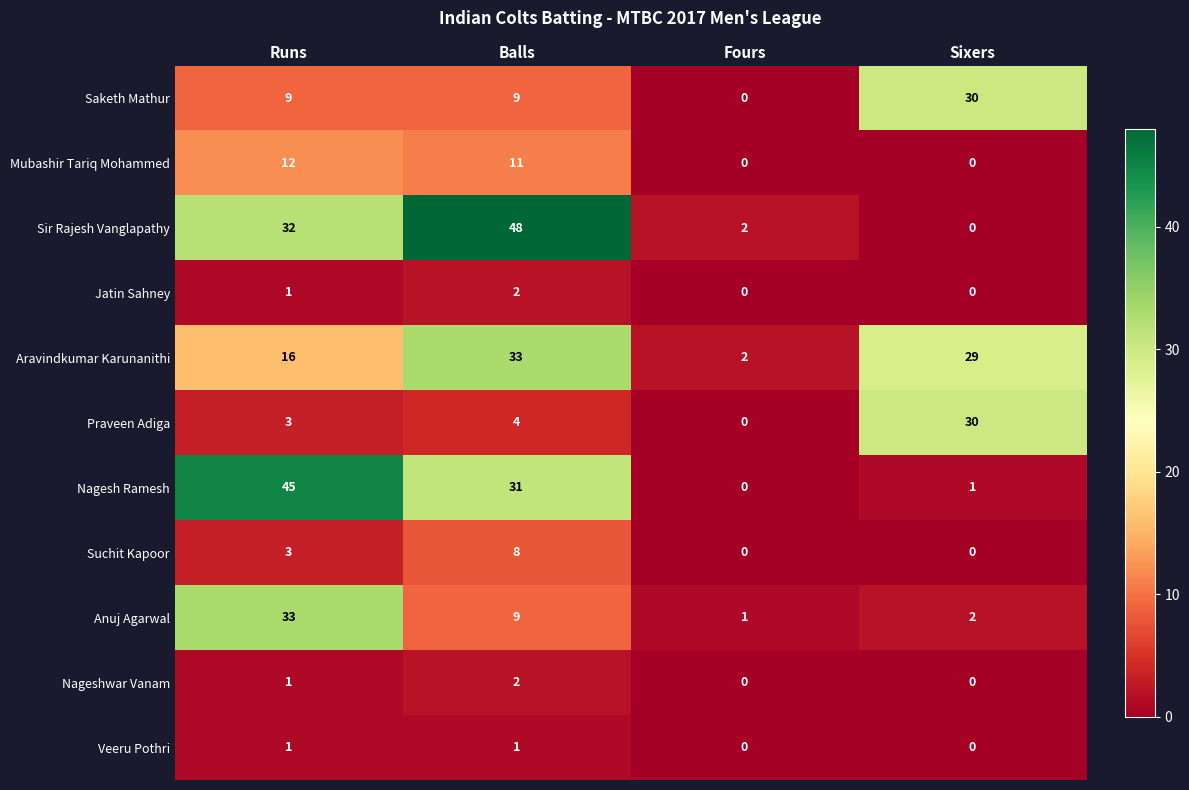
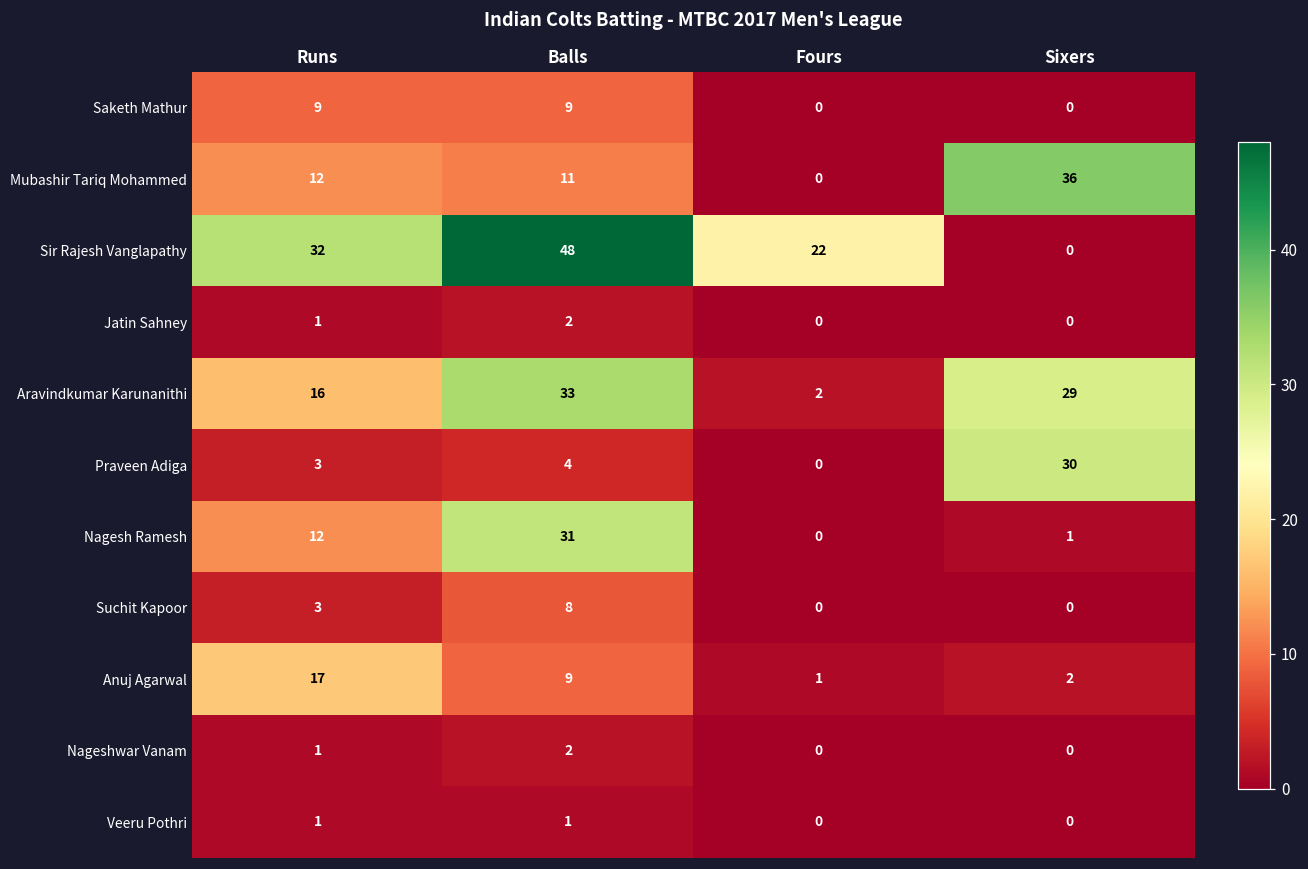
Saketh Mathur, Sixers: 30 -> 0
Mubashir Tariq Mohammed, Sixers: 0 -> 36
Sir Rajesh Vanglapathy, Fours: 2 -> 22
Nagesh Ramesh, Runs: 45 -> 12
Anuj Agarwal, Runs: 33 -> 17
